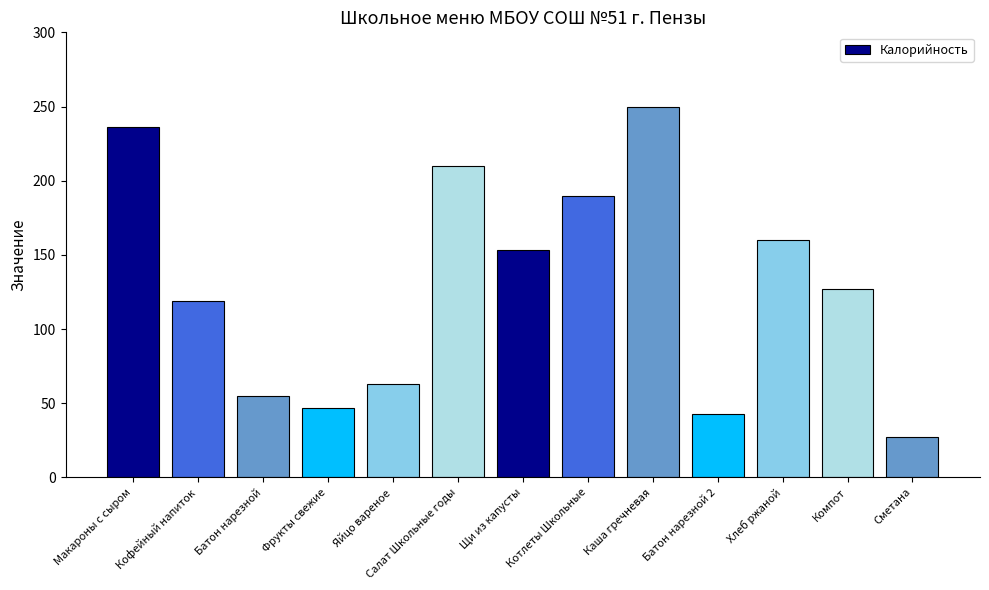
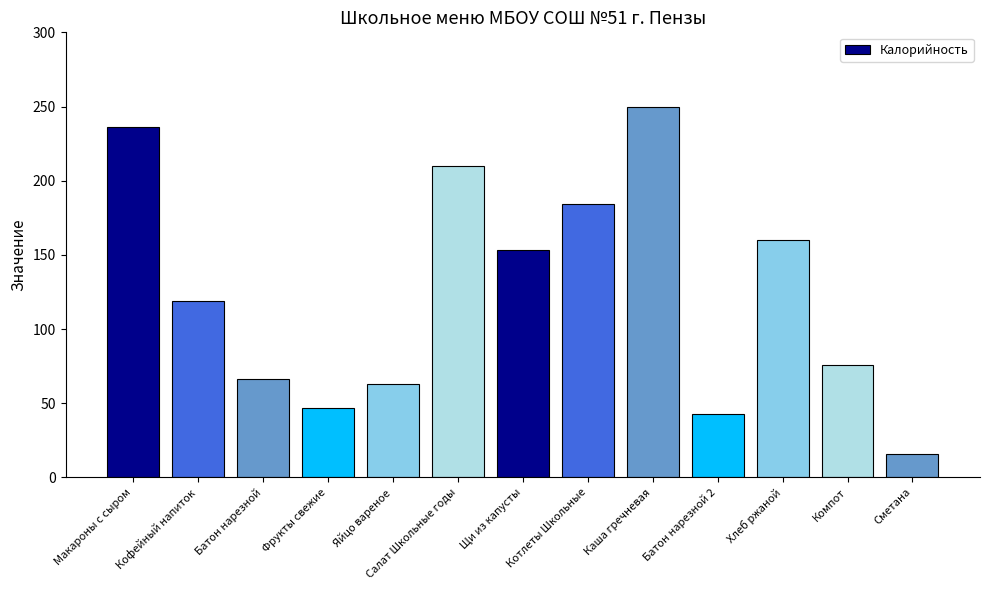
Батон нарезной: 55 -> 66
Котлеты Школьные: 190 -> 184
Компот: 127 -> 76
Сметана: 27 -> 16
